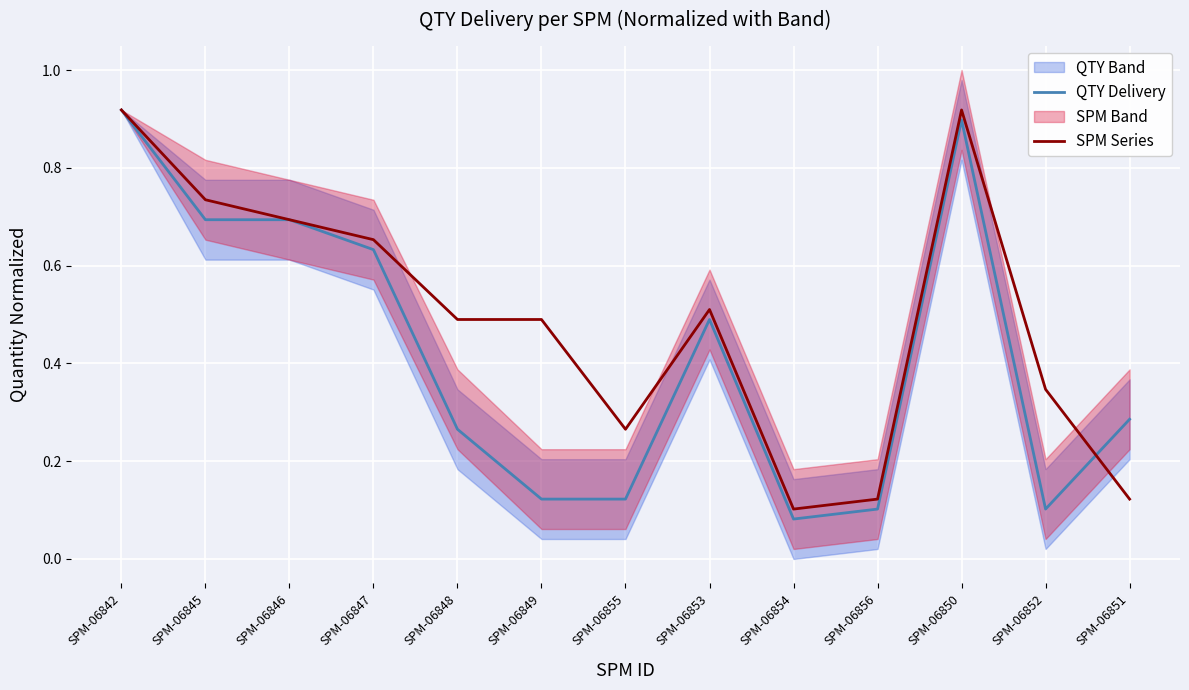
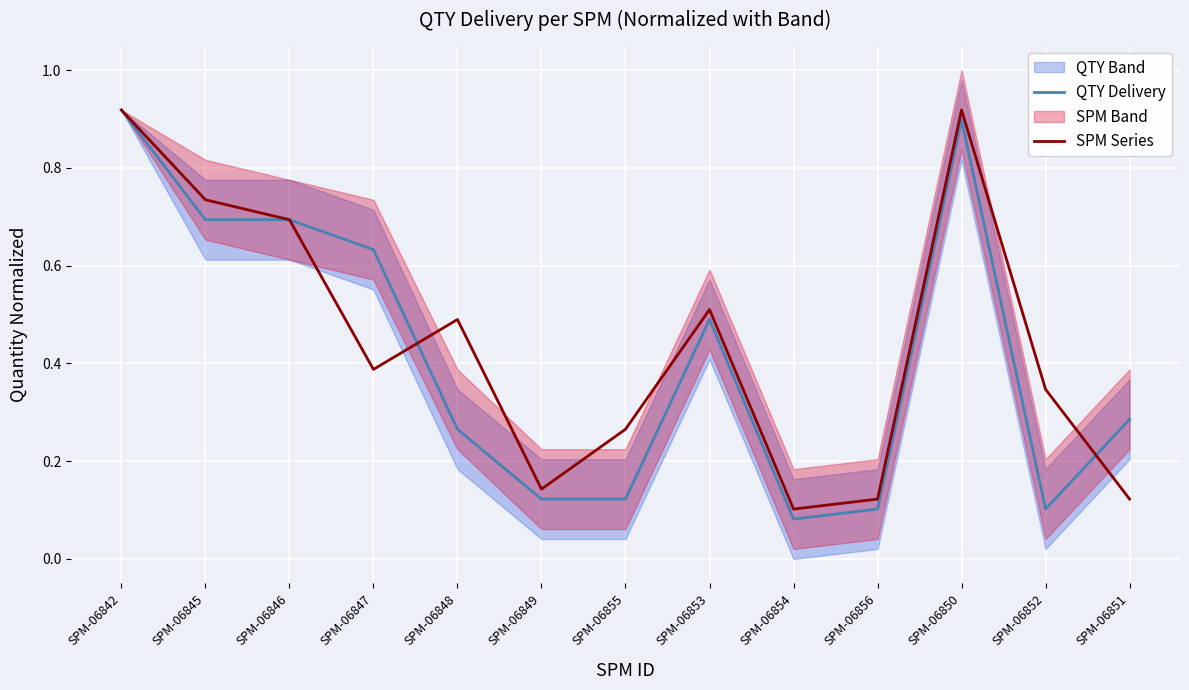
SPM Series, SPM-06847: 0.65 -> 0.39
SPM Series, SPM-06849: 0.49 -> 0.14
